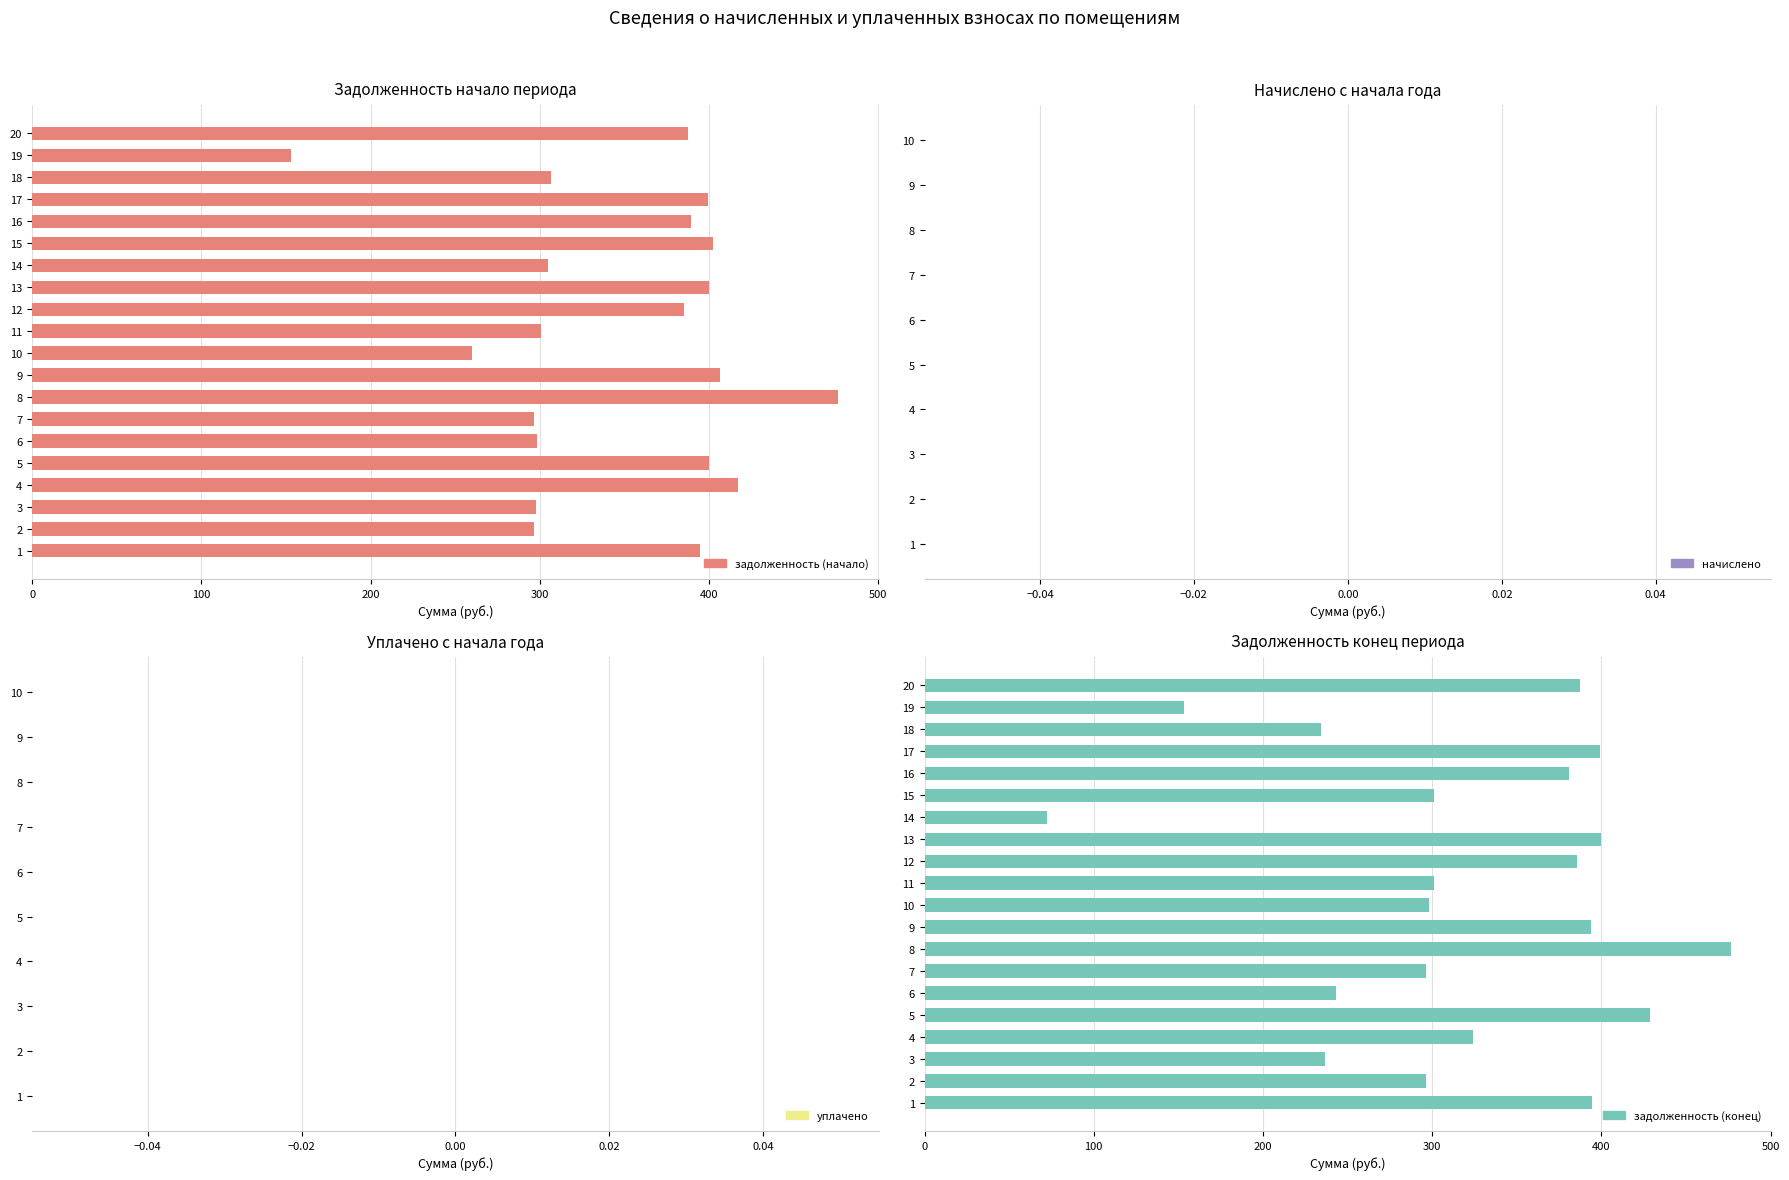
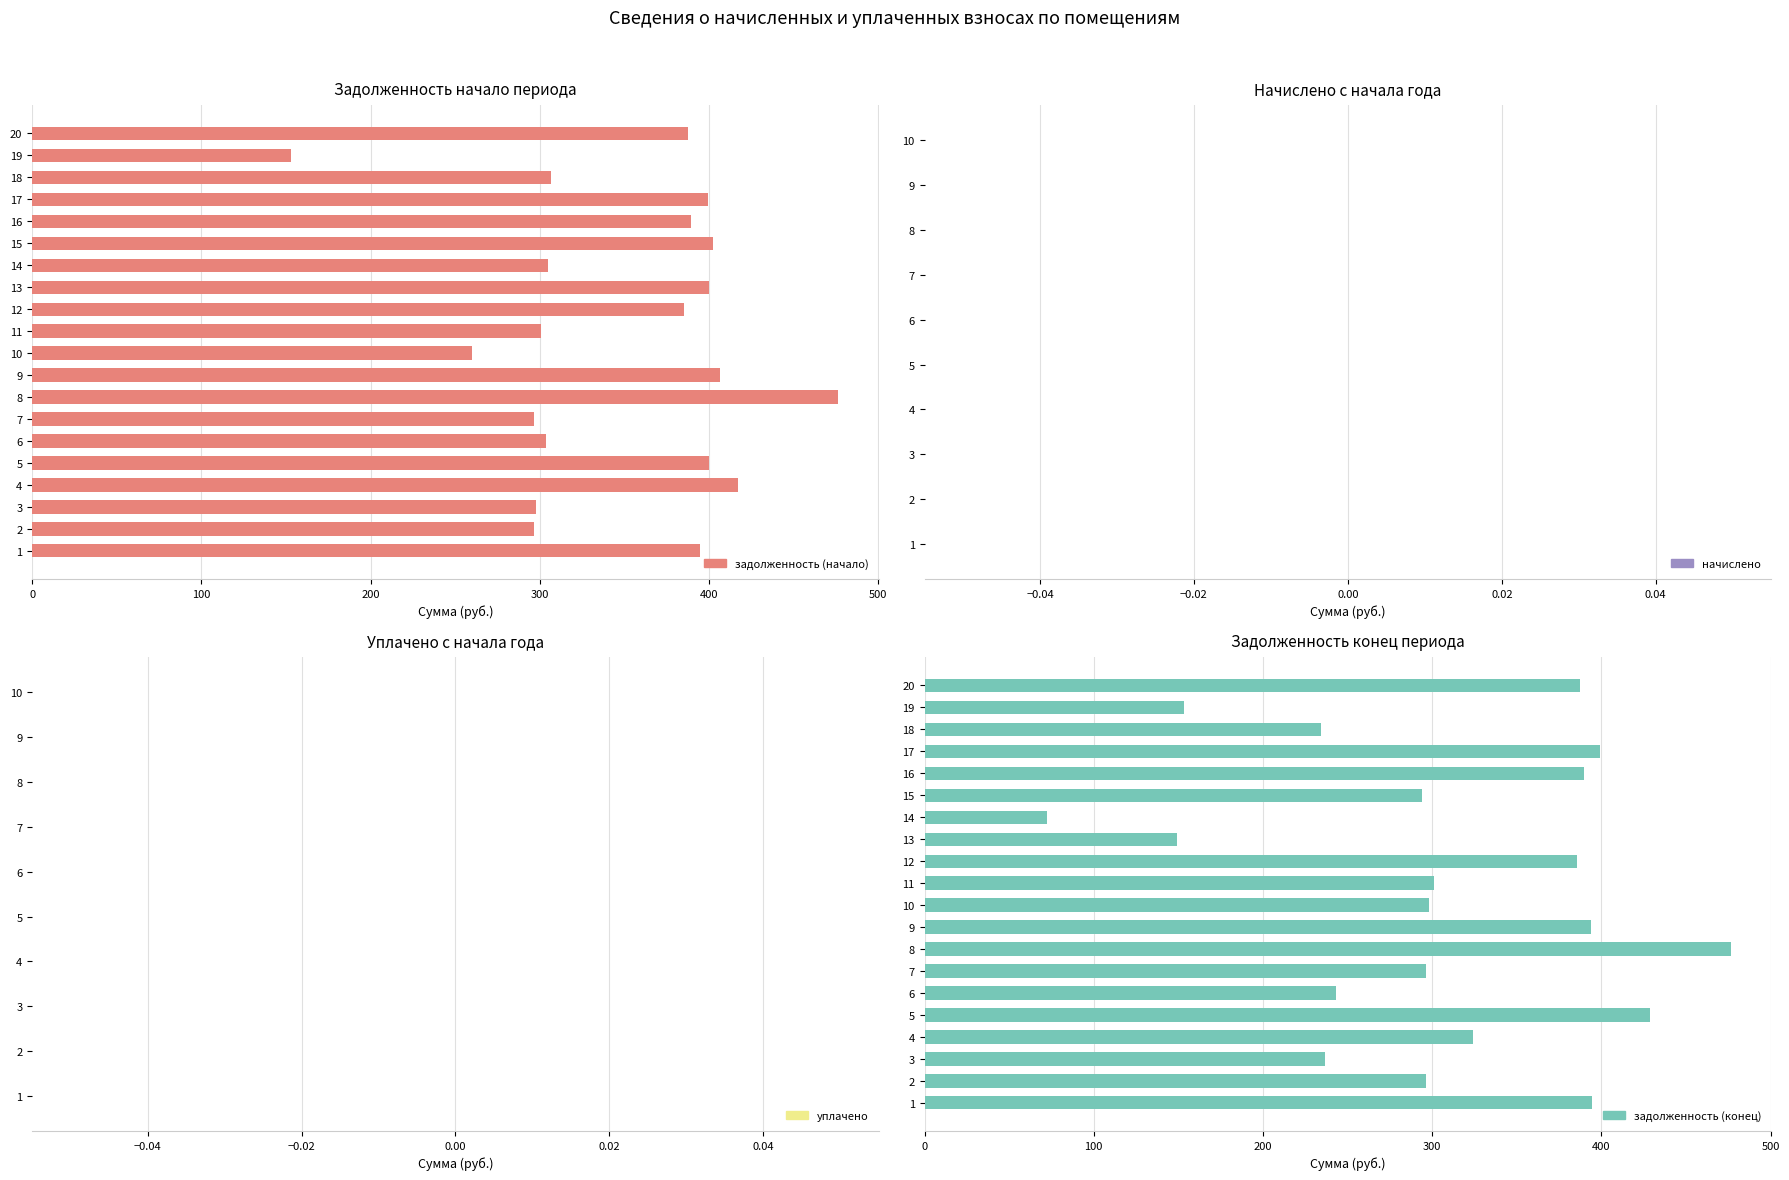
Задолженность начало периода, 6: 298 -> 303
Задолженность конец периода, 16: 381 -> 389
Задолженность конец периода, 15: 301 -> 294
Задолженность конец периода, 13: 400 -> 149
